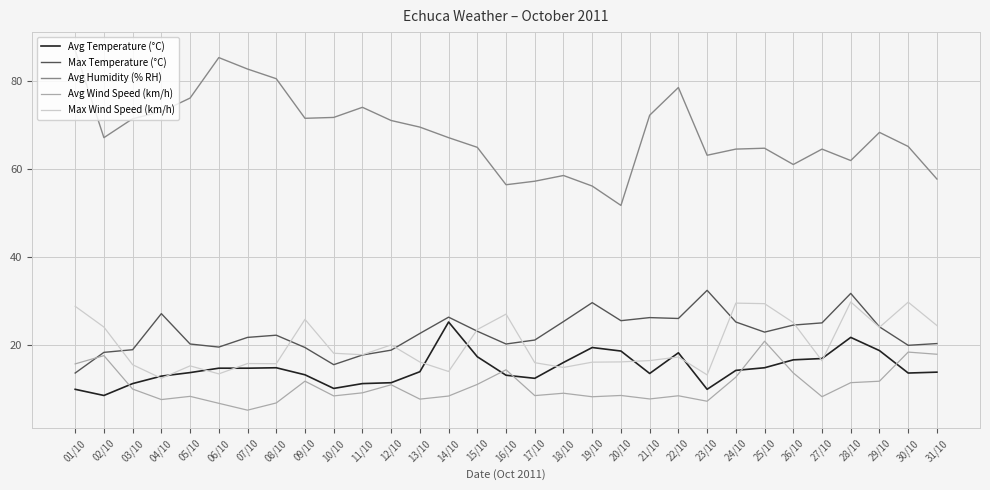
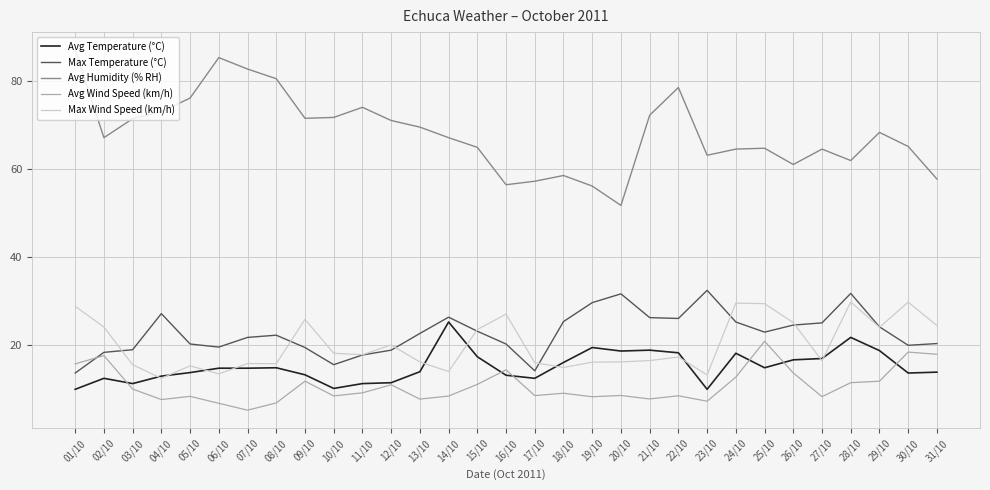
Avg Temperature (°C), 02/10: 9 -> 12
Max Temperature (°C), 17/10: 21 -> 14
Max Temperature (°C), 20/10: 26 -> 32
Avg Temperature (°C), 21/10: 14 -> 19
Avg Temperature (°C), 24/10: 14 -> 18
